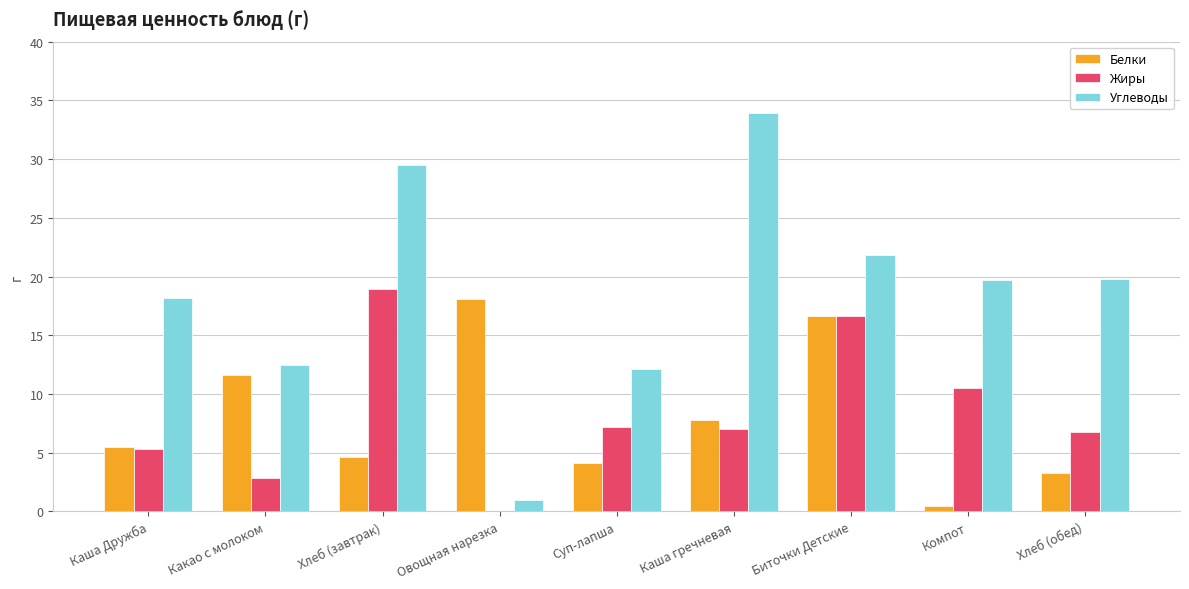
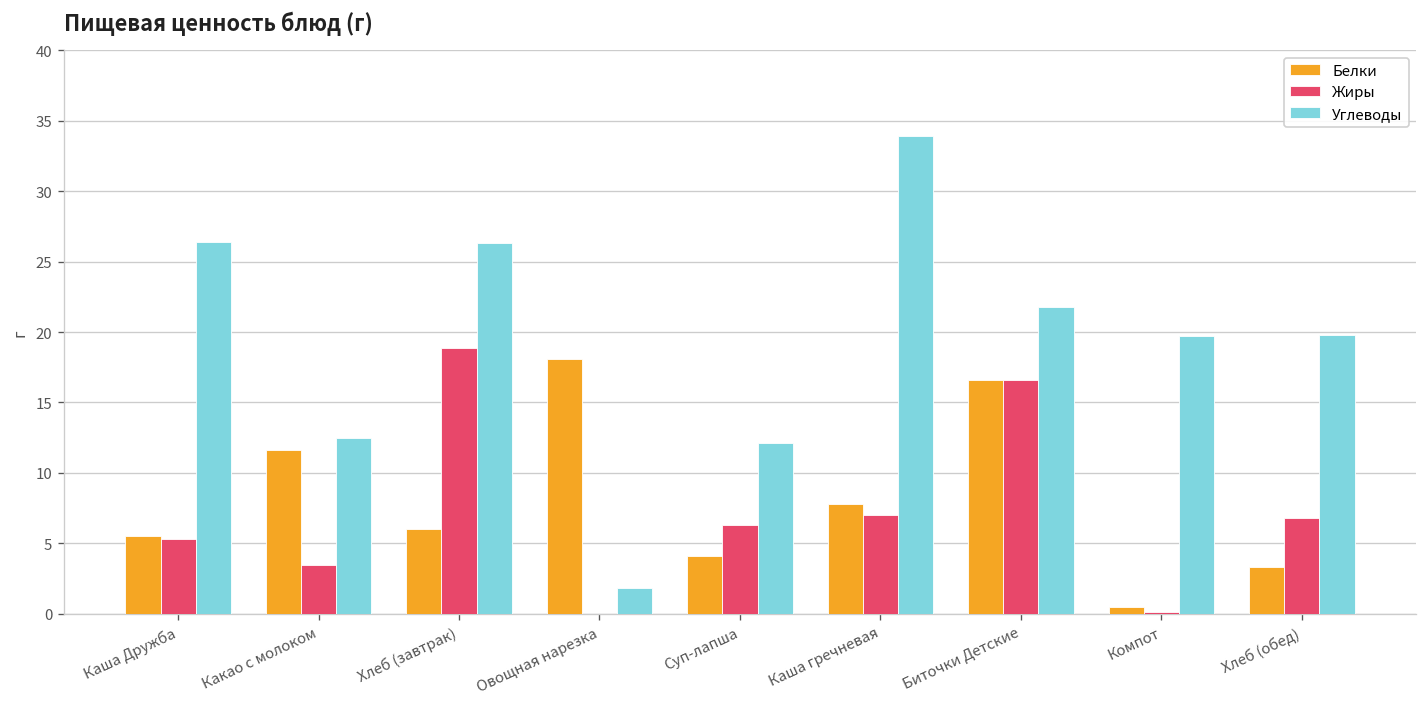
Углеводы, Каша Дружба: 18.2 -> 26.4
Жиры, Какао с молоком: 2.8 -> 3.5
Белки, Хлеб (завтрак): 4.6 -> 6.0
Углеводы, Хлеб (завтрак): 29.5 -> 26.3
Углеводы, Овощная нарезка: 1.0 -> 1.8
Жиры, Суп-лапша: 7.2 -> 6.3
Жиры, Компот: 10.5 -> 0.1
